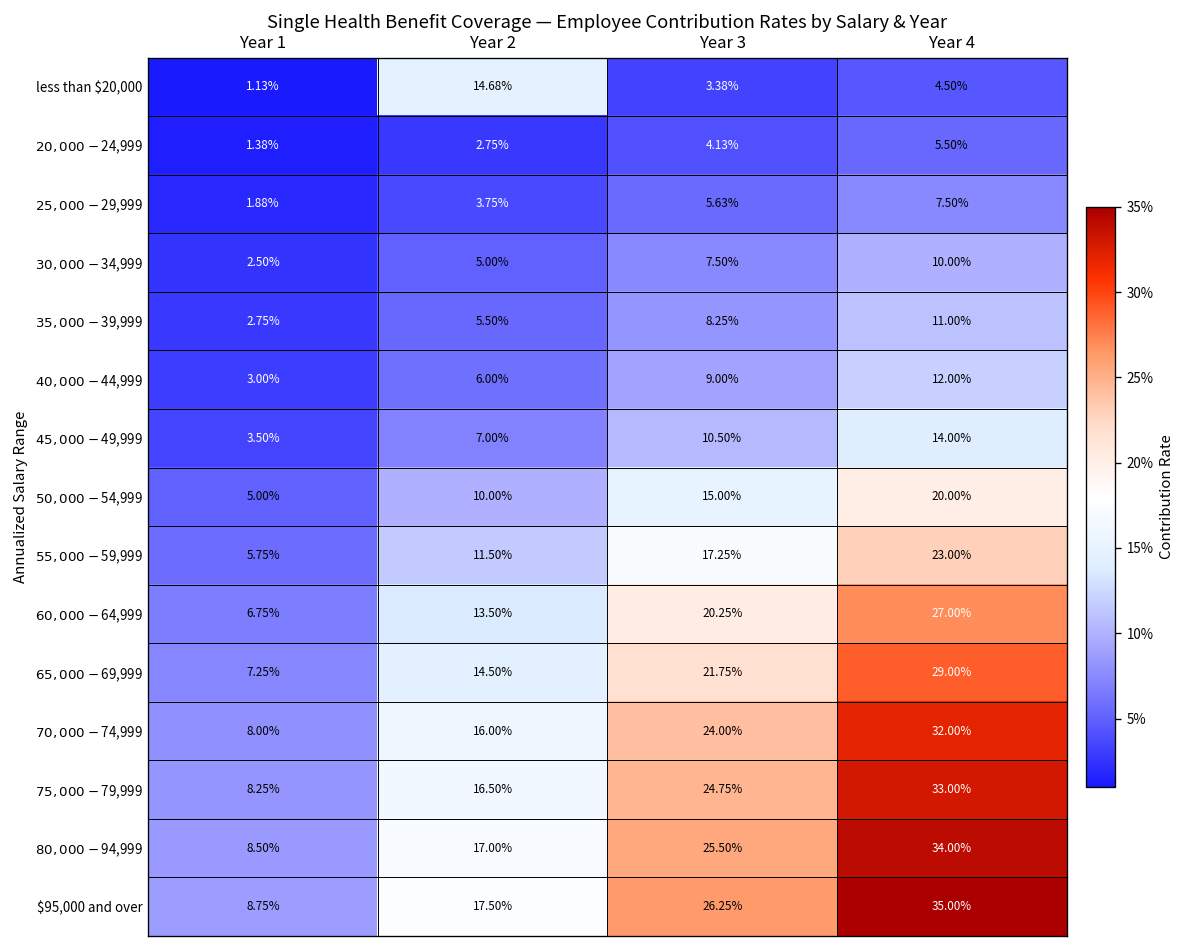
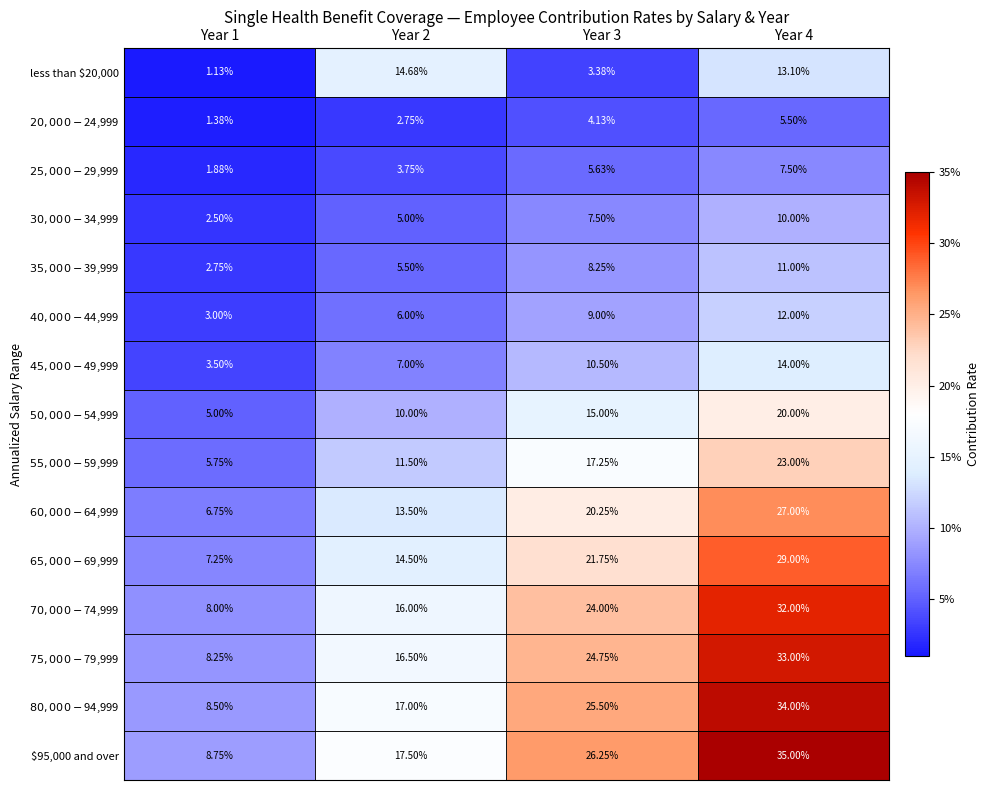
less than $20,000, Year 4: 4.50% -> 13.10%
